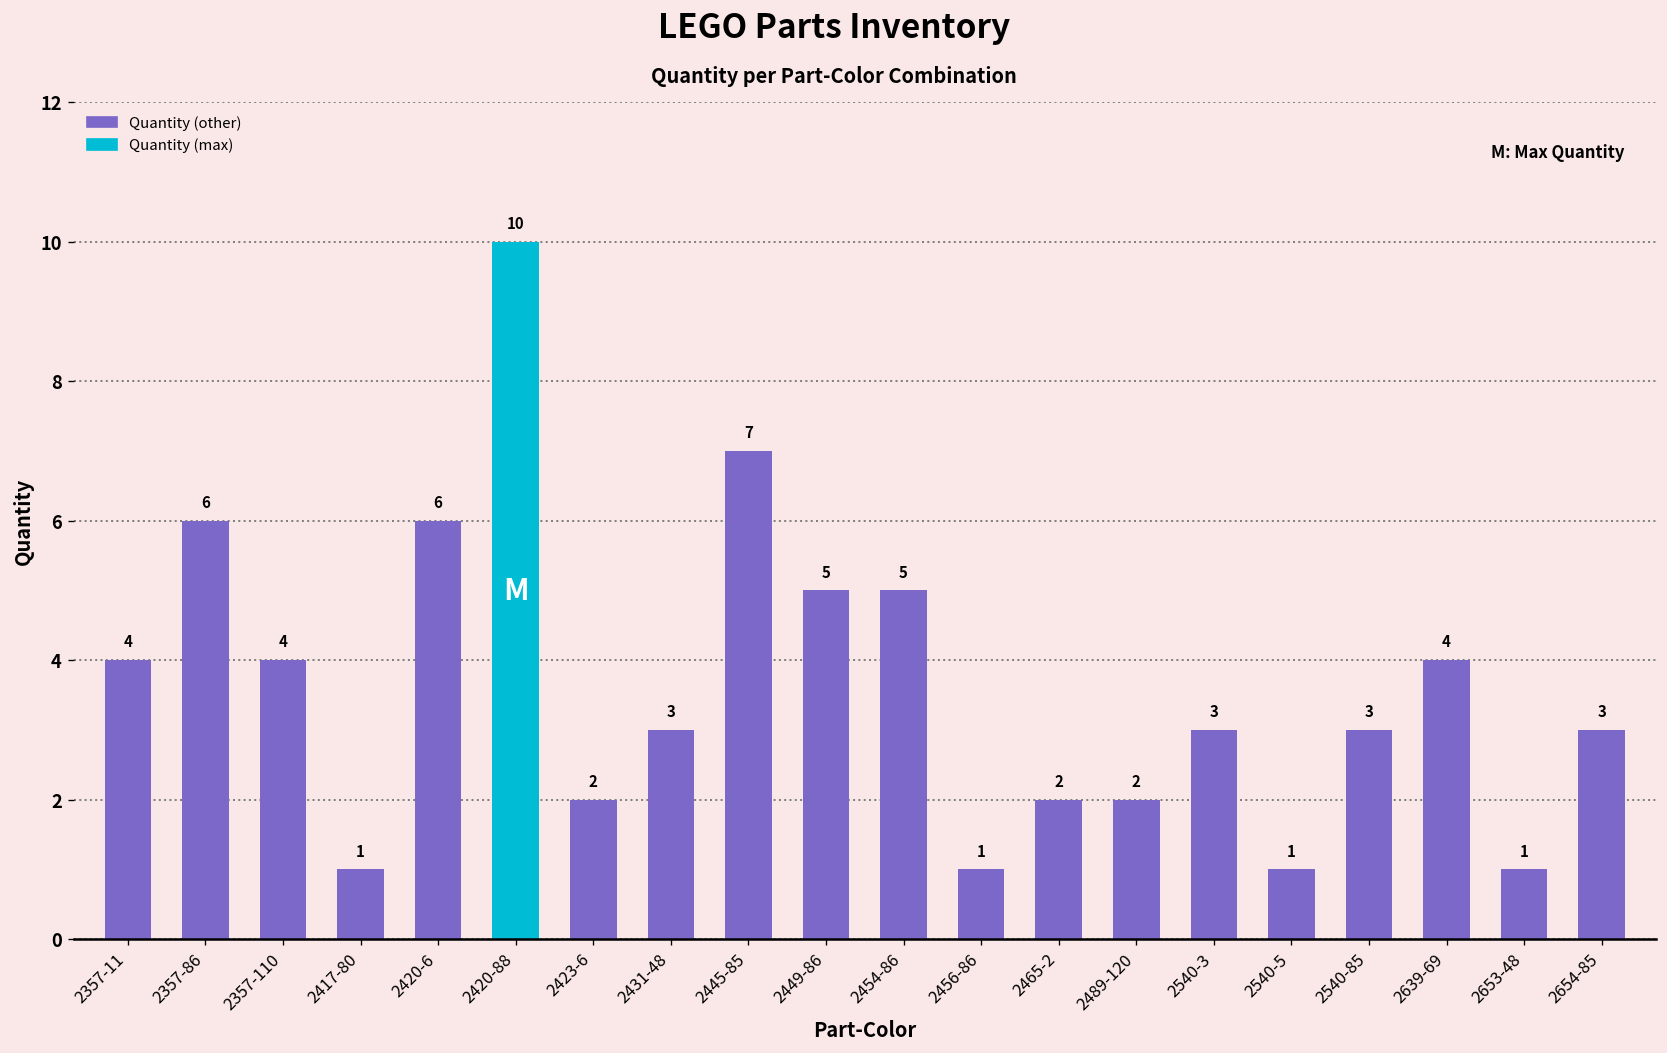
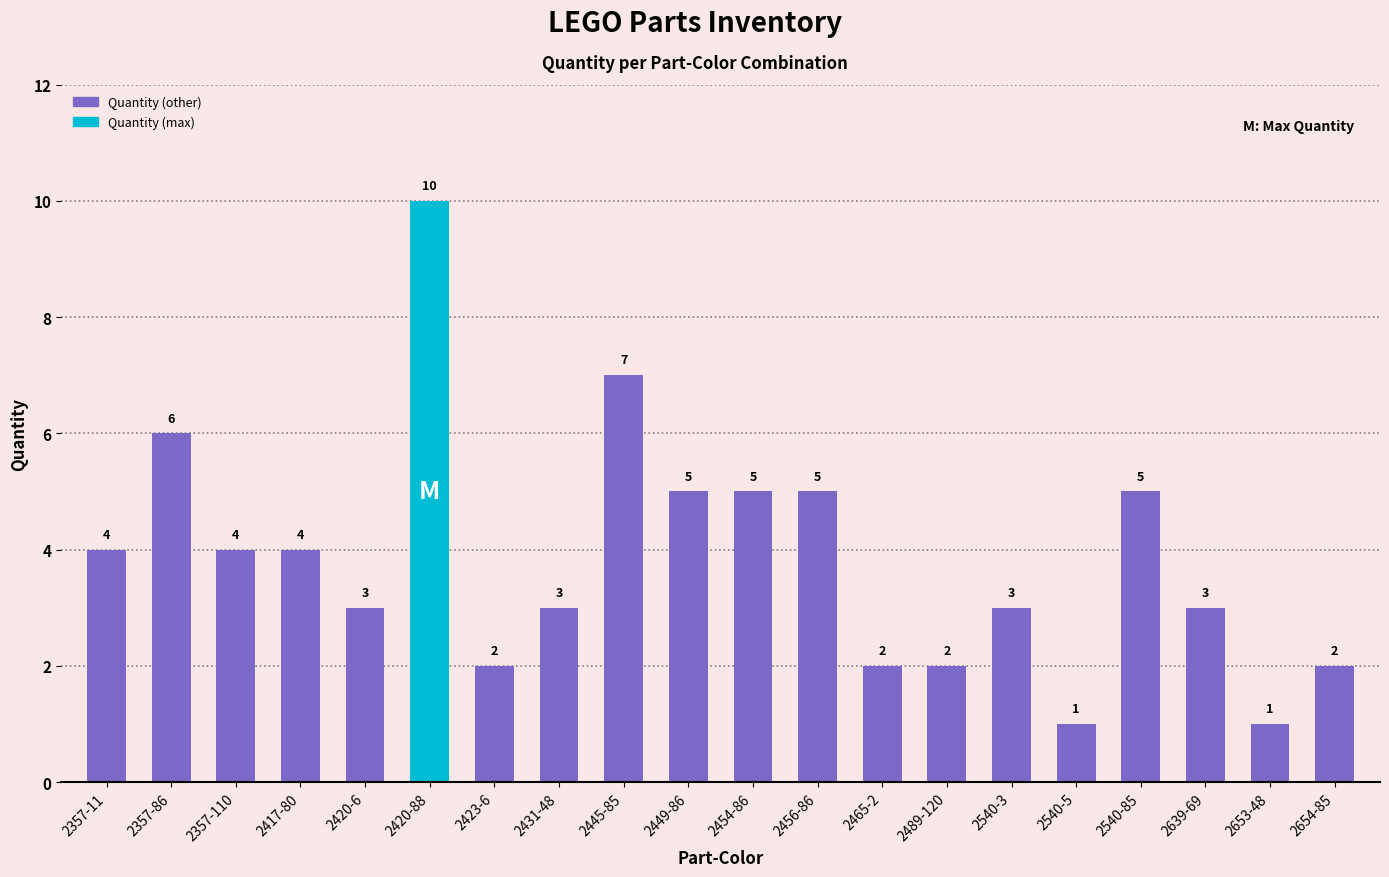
2417-80: 1 -> 4
2420-6: 6 -> 3
2456-86: 1 -> 5
2540-85: 3 -> 5
2639-69: 4 -> 3
2654-85: 3 -> 2
